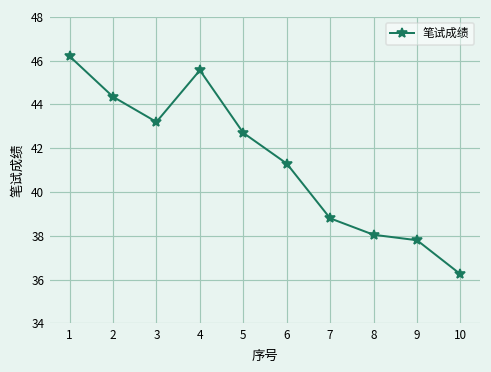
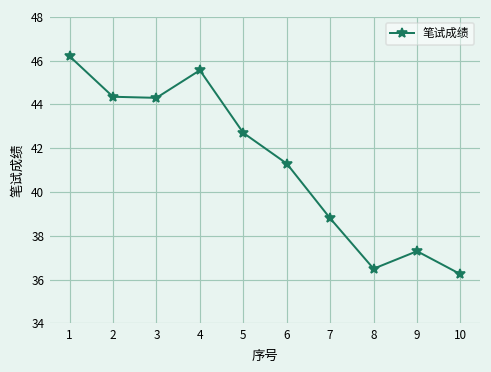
3: 43.2 -> 44.3
8: 38.1 -> 36.5
9: 37.8 -> 37.3
